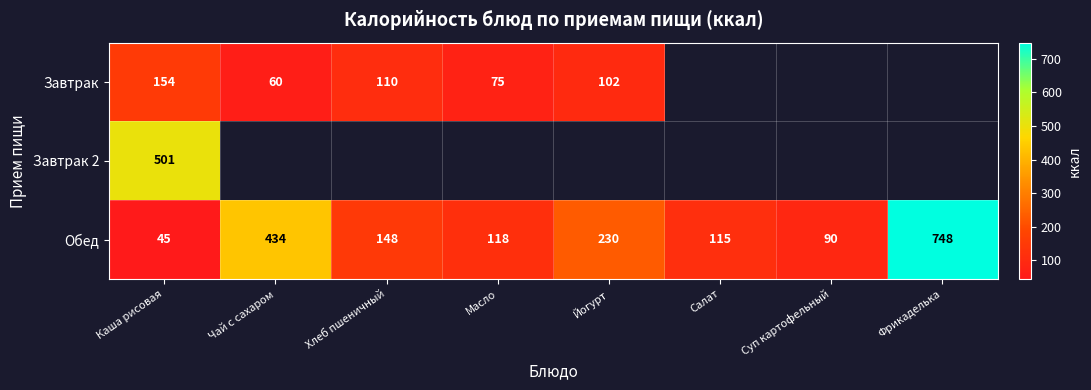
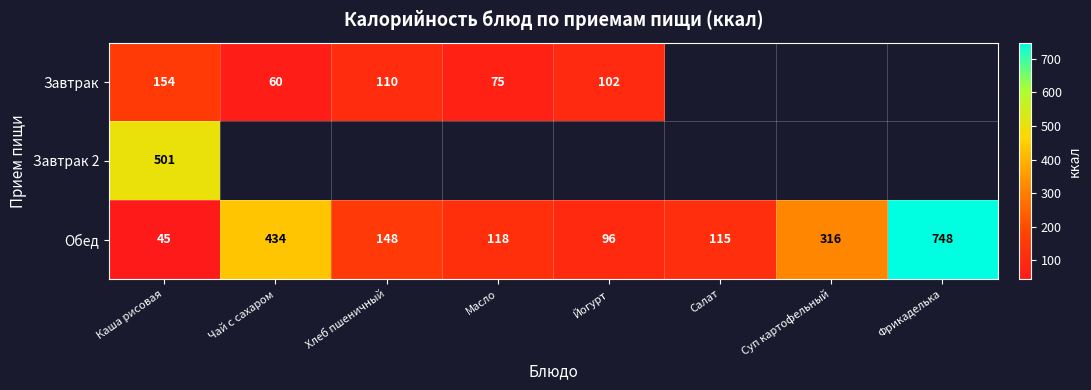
Обед, Йогурт: 230 -> 96
Обед, Суп картофельный: 90 -> 316
